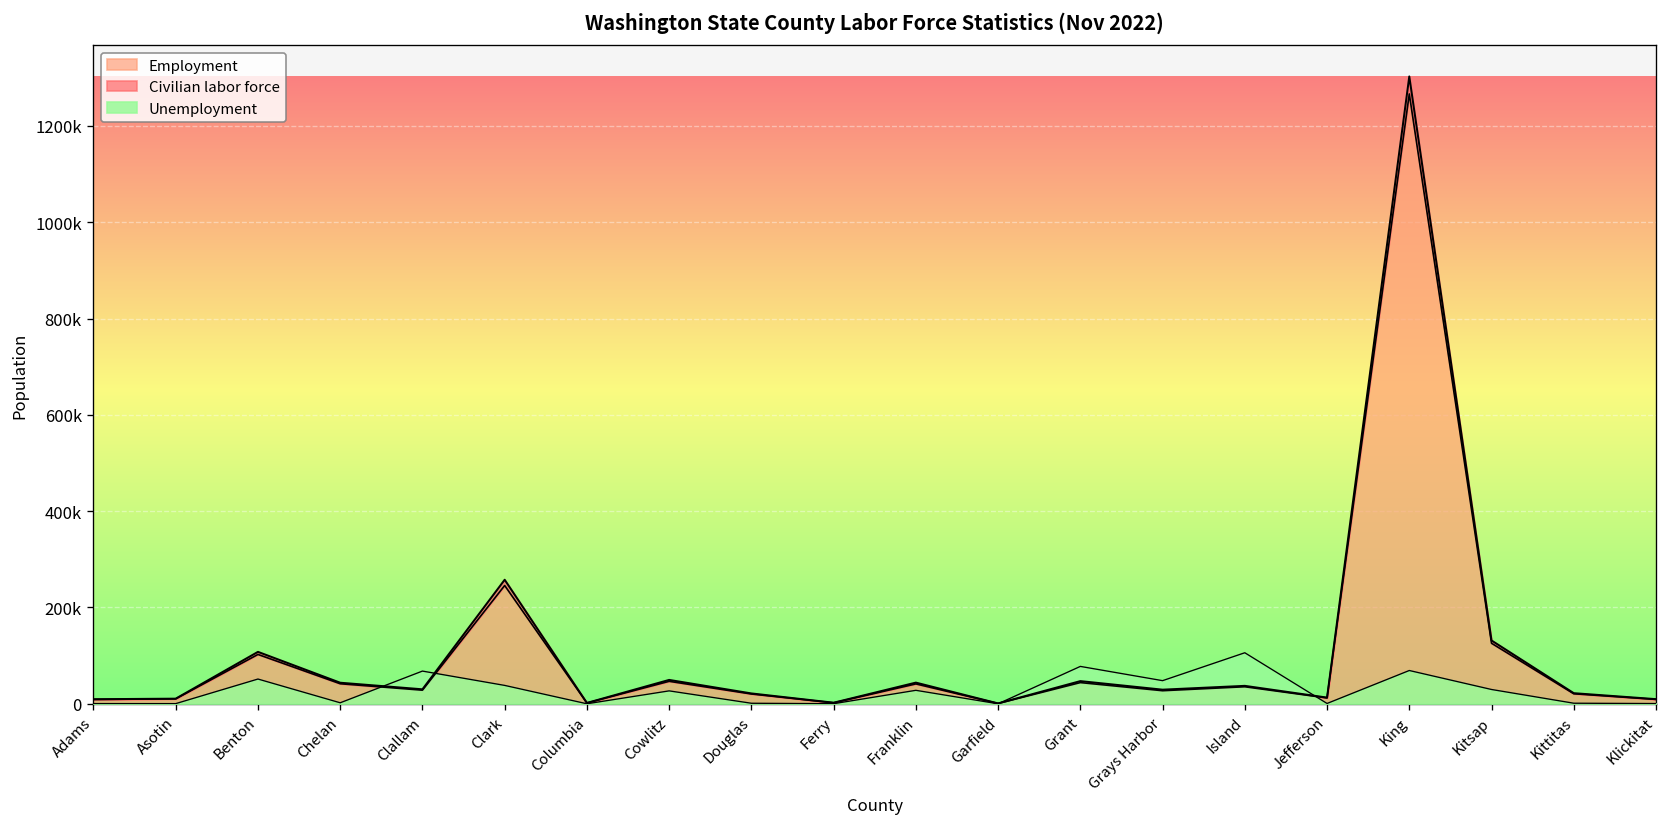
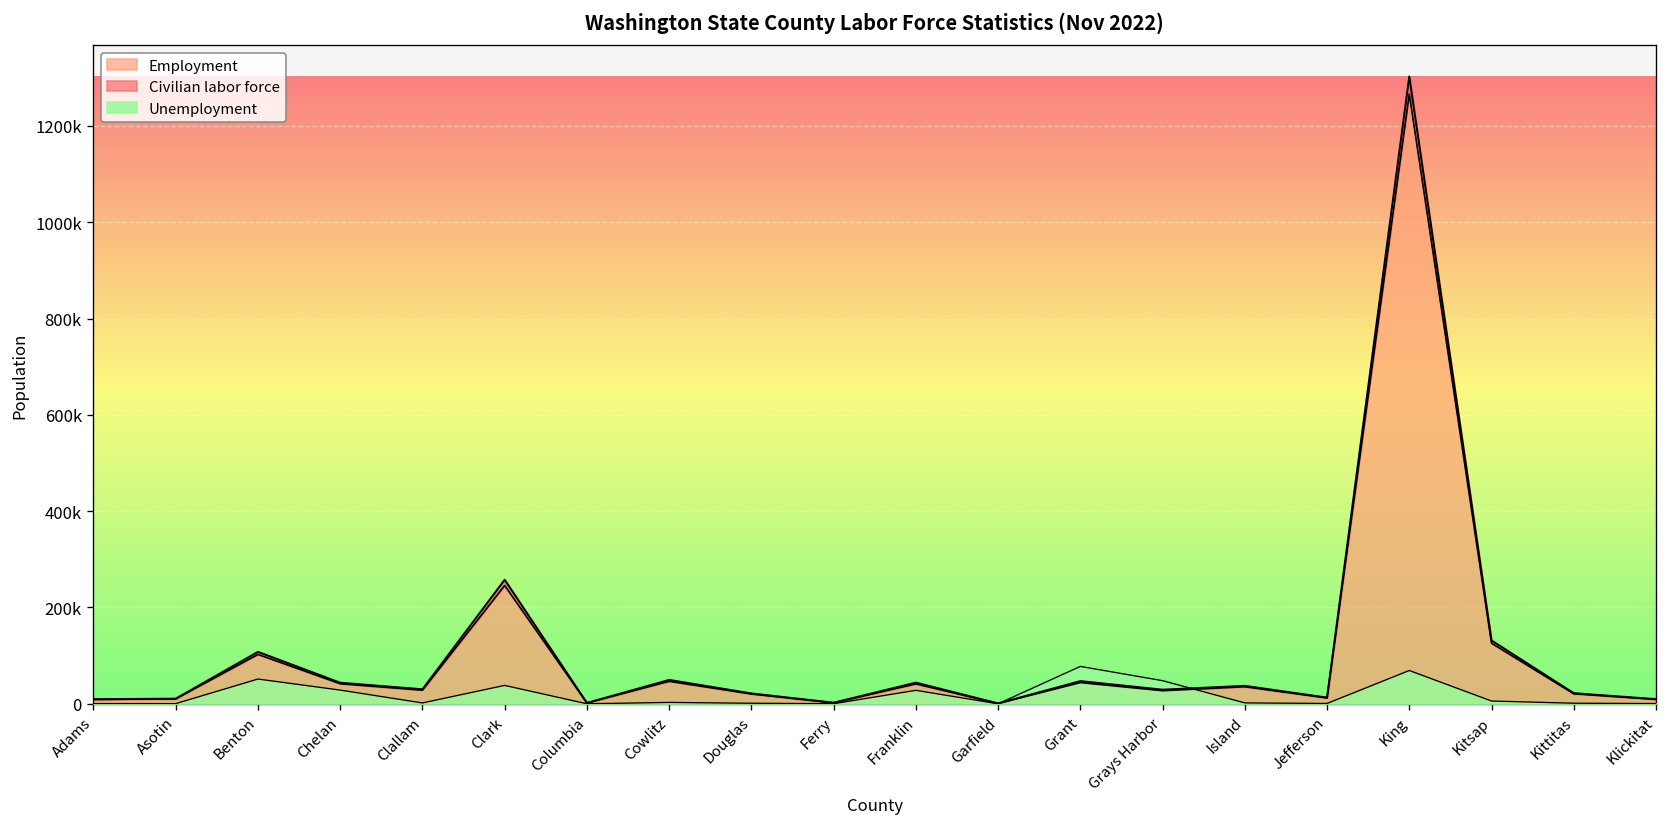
Unemployment, Chelan: 0 -> 30000
Unemployment, Clallam: 70000 -> 0
Unemployment, Cowlitz: 30000 -> 0
Unemployment, Island: 110000 -> 0
Unemployment, Kitsap: 30000 -> 10000
